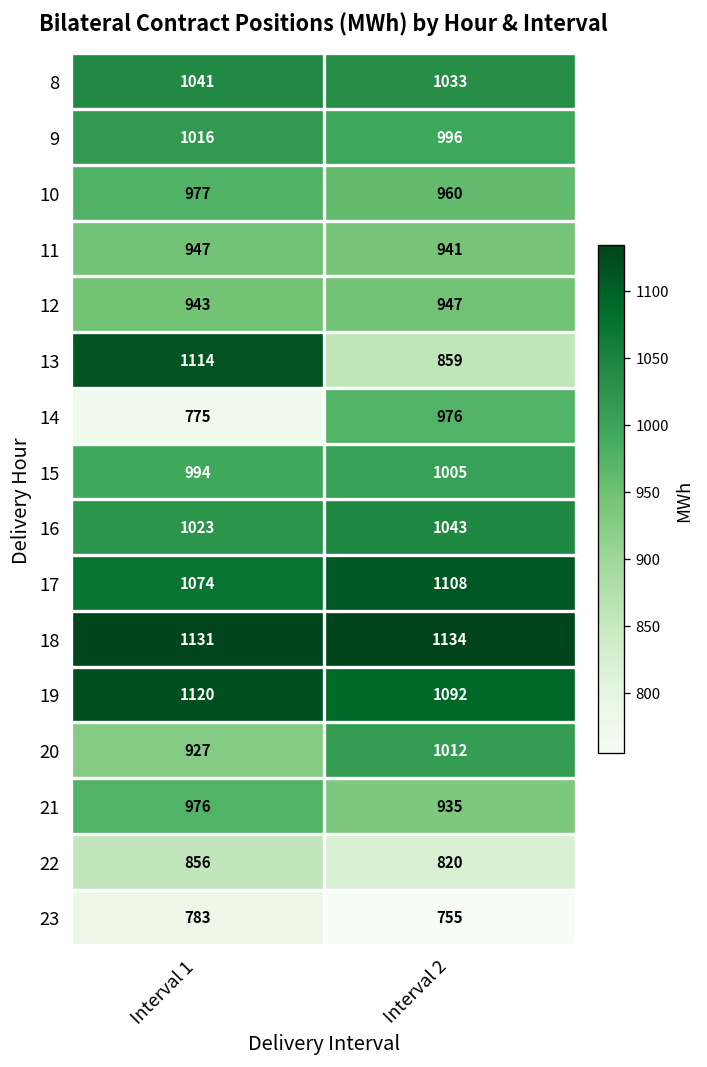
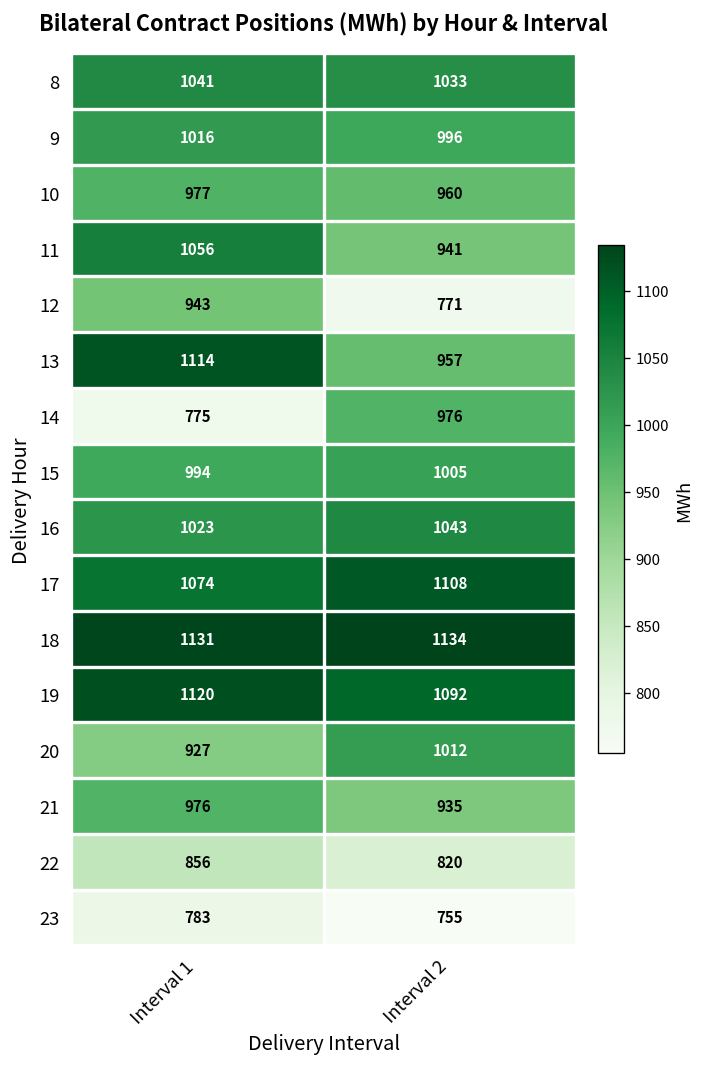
11, Interval 1: 947 -> 1056
12, Interval 2: 947 -> 771
13, Interval 2: 859 -> 957
